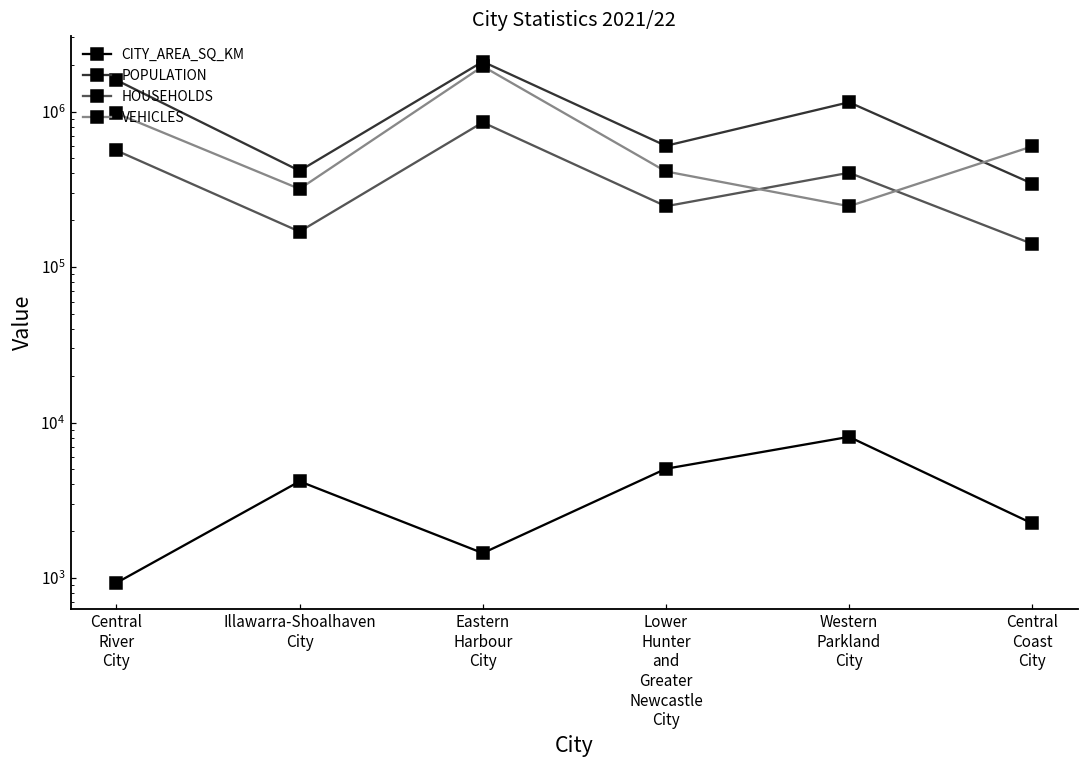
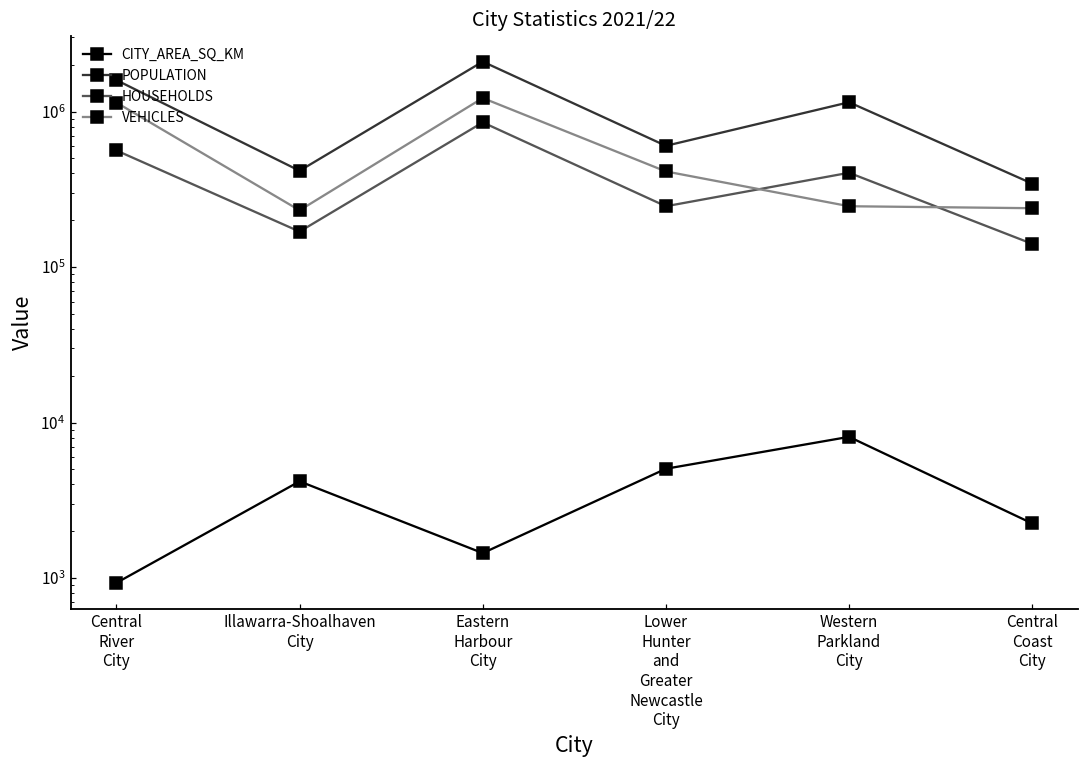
VEHICLES, Central River City: 1000000 -> 1100000
VEHICLES, Illawarra-Shoalhaven City: 320000 -> 230000
VEHICLES, Eastern Harbour City: 2000000 -> 1200000
VEHICLES, Central Coast City: 600000 -> 240000
